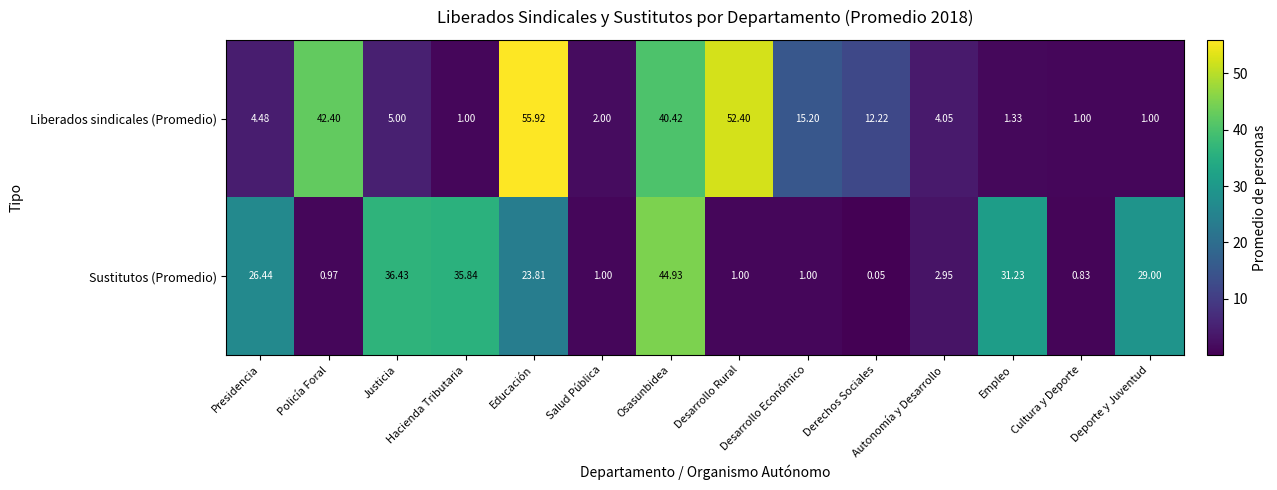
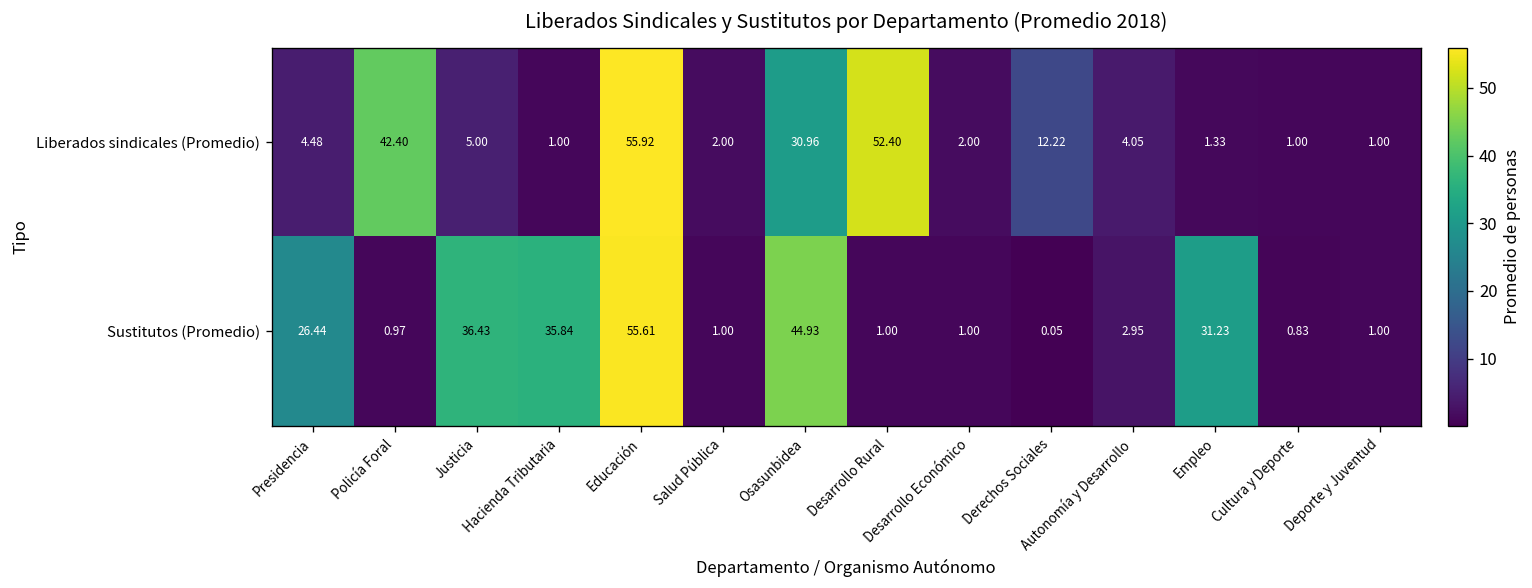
Liberados sindicales (Promedio), Osasunbidea: 40.42 -> 30.96
Liberados sindicales (Promedio), Desarrollo Económico: 15.20 -> 2.00
Sustitutos (Promedio), Educación: 23.81 -> 55.61
Sustitutos (Promedio), Deporte y Juventud: 29.00 -> 1.00
